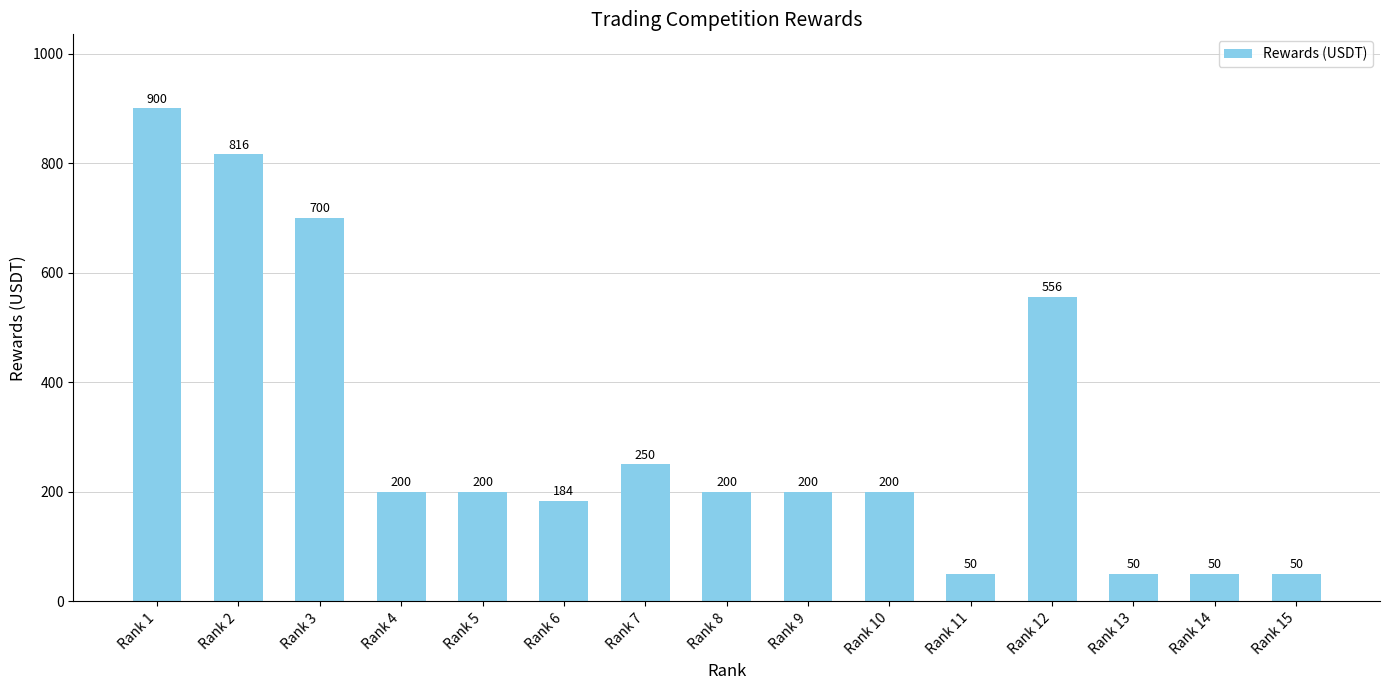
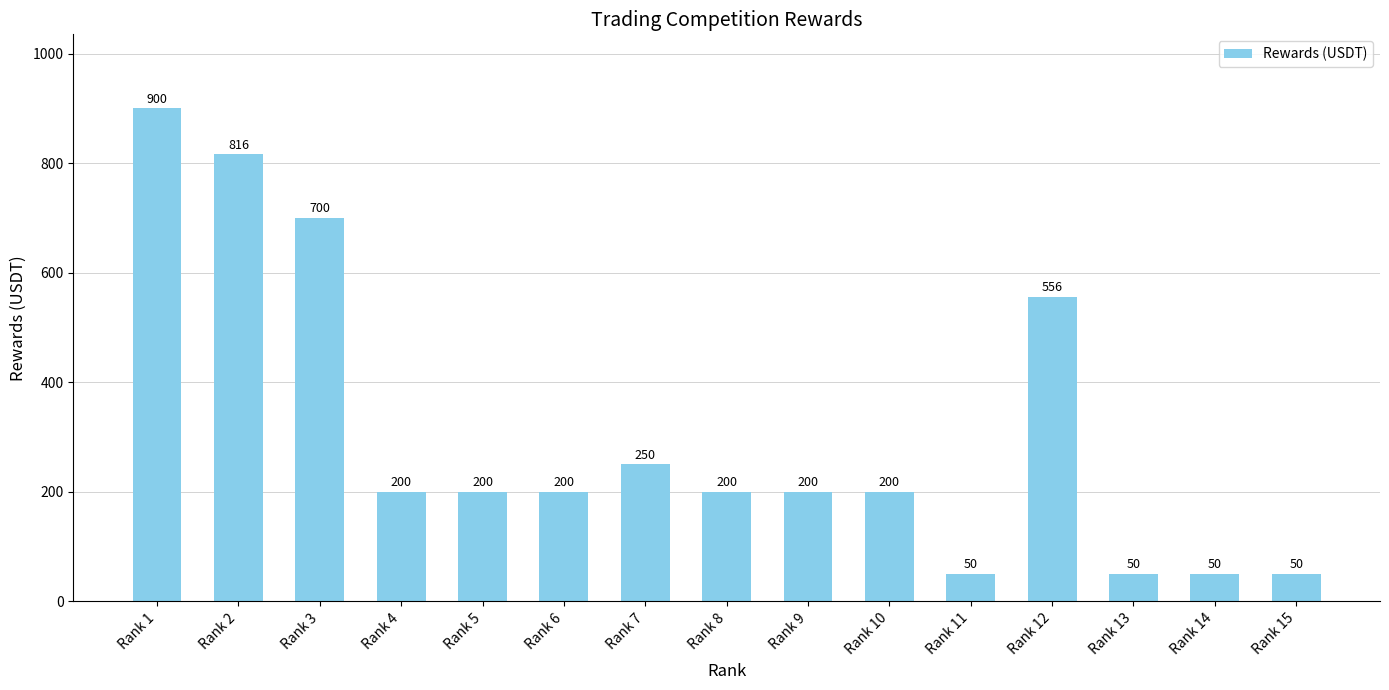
Rank 6: 184 -> 200
